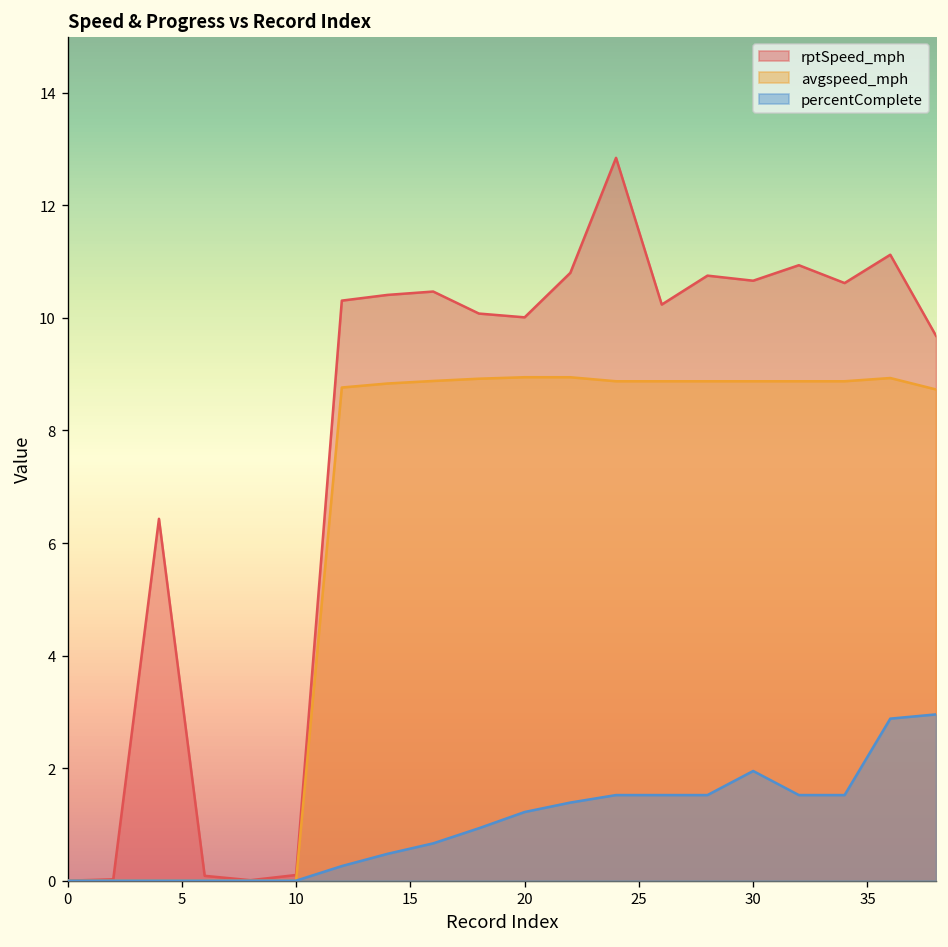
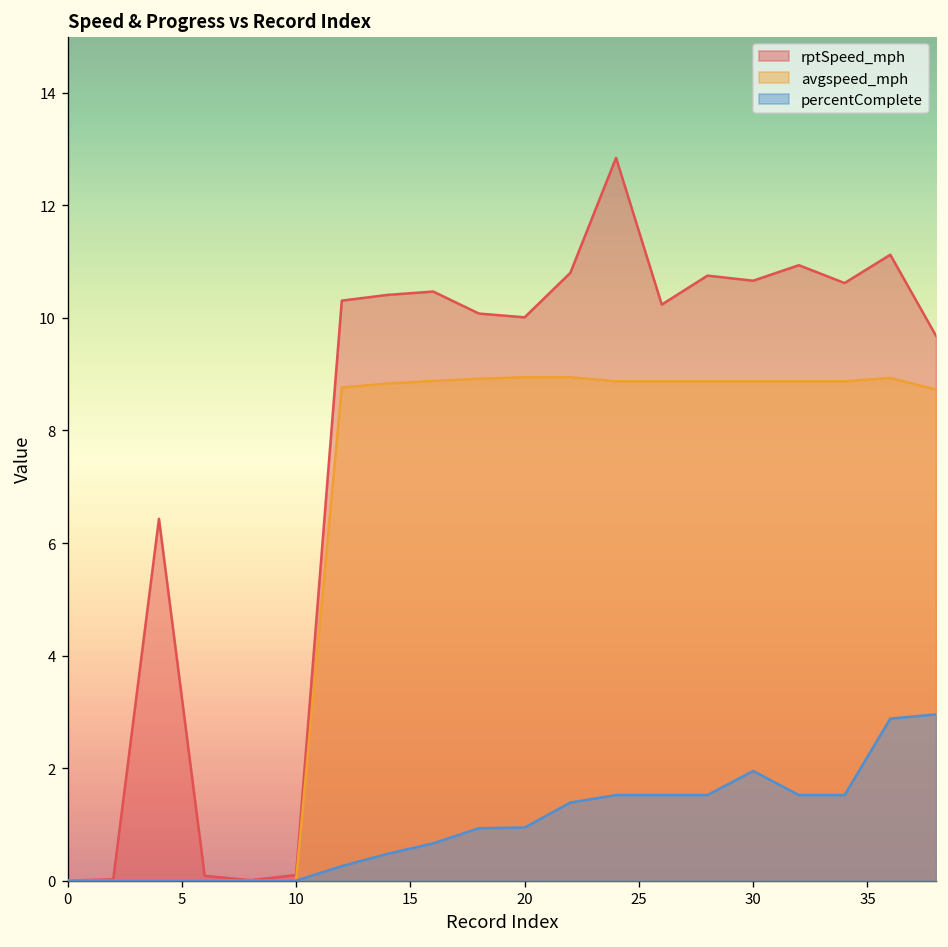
percentComplete, 20: 1.2 -> 0.9
